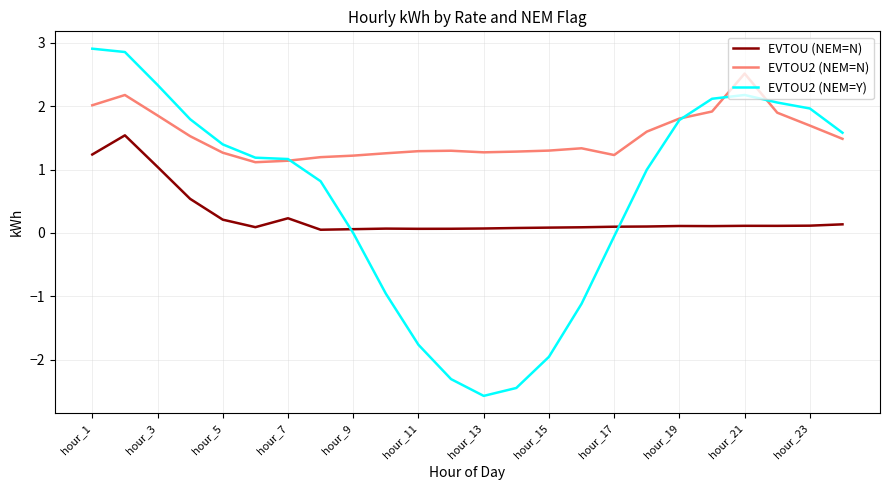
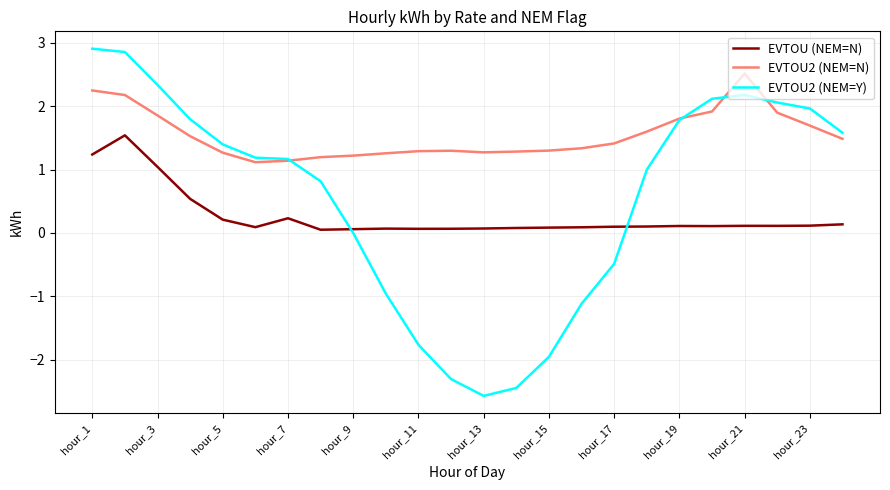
EVTOU2 (NEM=N), hour_1: 2.0 -> 2.2
EVTOU2 (NEM=N), hour_17: 1.2 -> 1.4
EVTOU2 (NEM=Y), hour_17: -0.1 -> -0.5
